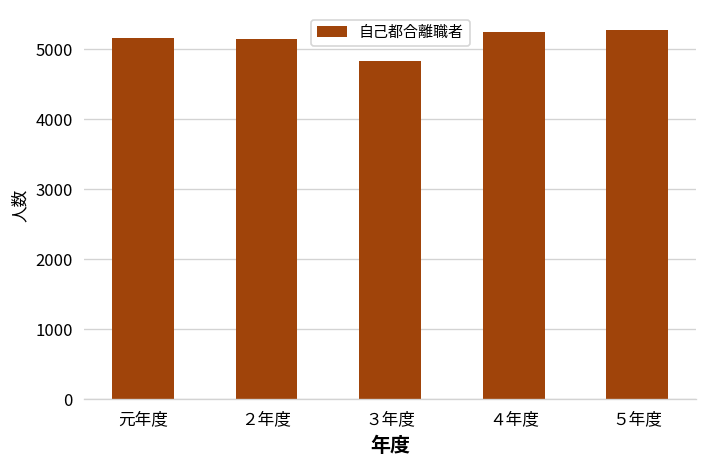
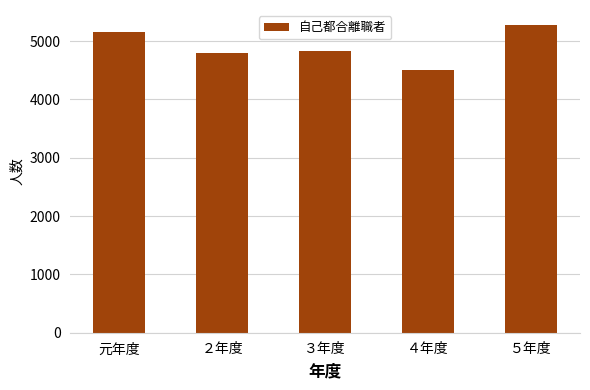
２年度: 5100 -> 4800
４年度: 5200 -> 4500
